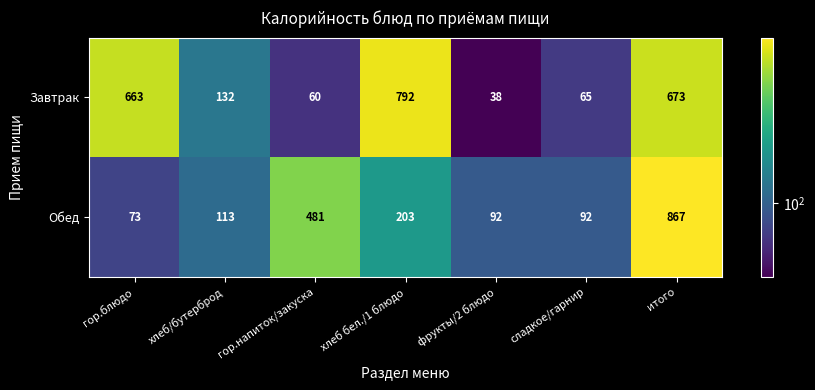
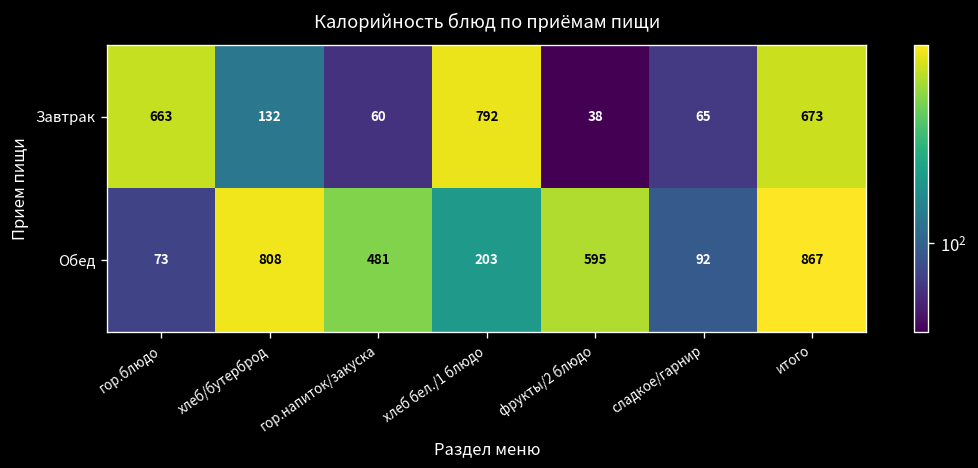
Обед, хлеб/бутерброд: 113 -> 808
Обед, фрукты/2 блюдо: 92 -> 595
